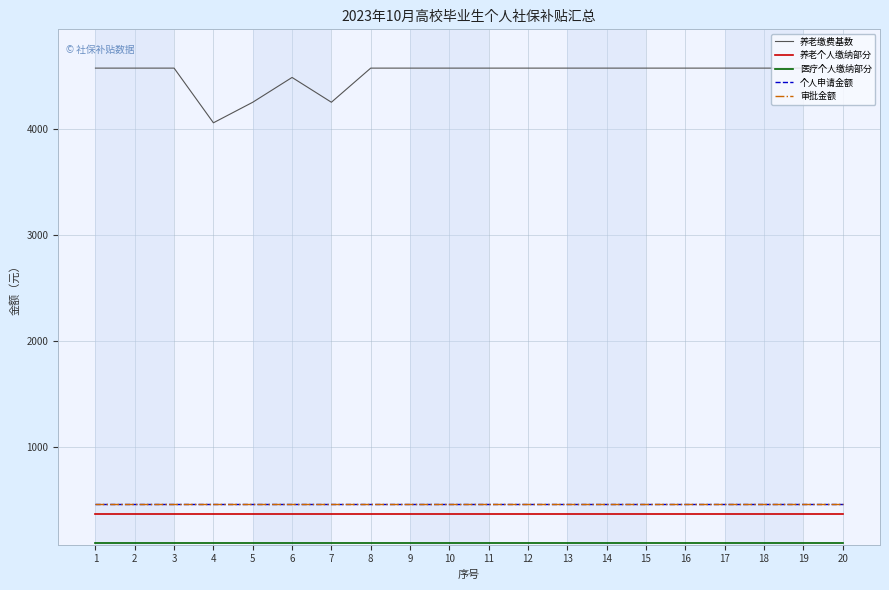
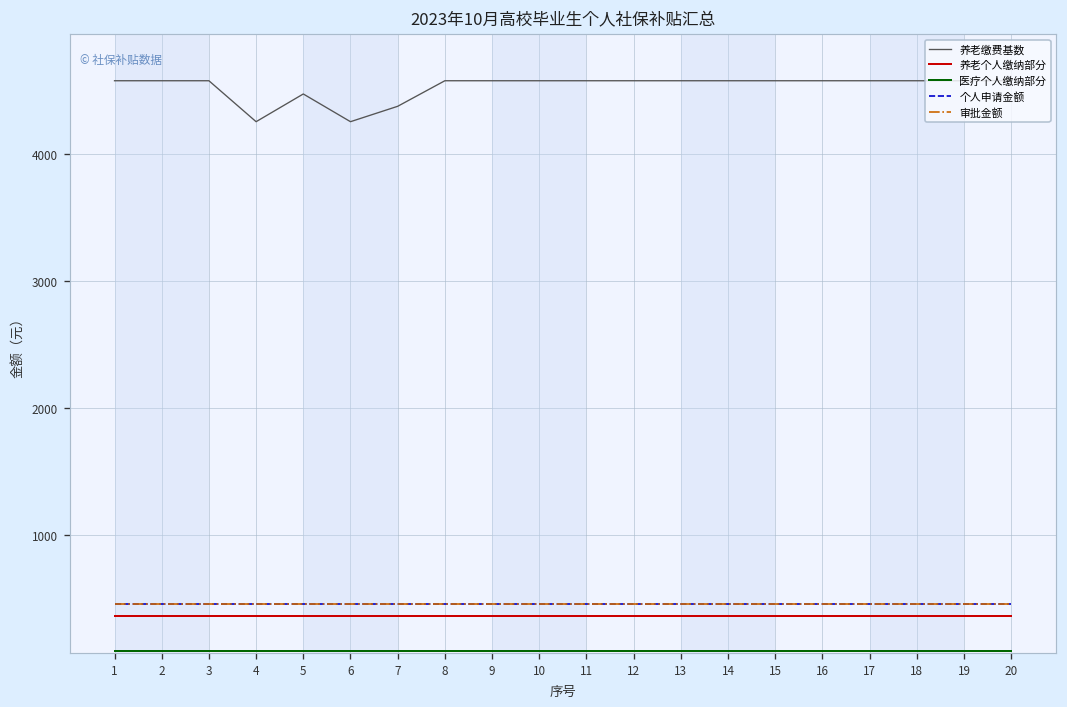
养老缴费基数, 4: 4060 -> 4250
养老缴费基数, 5: 4250 -> 4470
养老缴费基数, 6: 4490 -> 4250
养老缴费基数, 7: 4250 -> 4370
